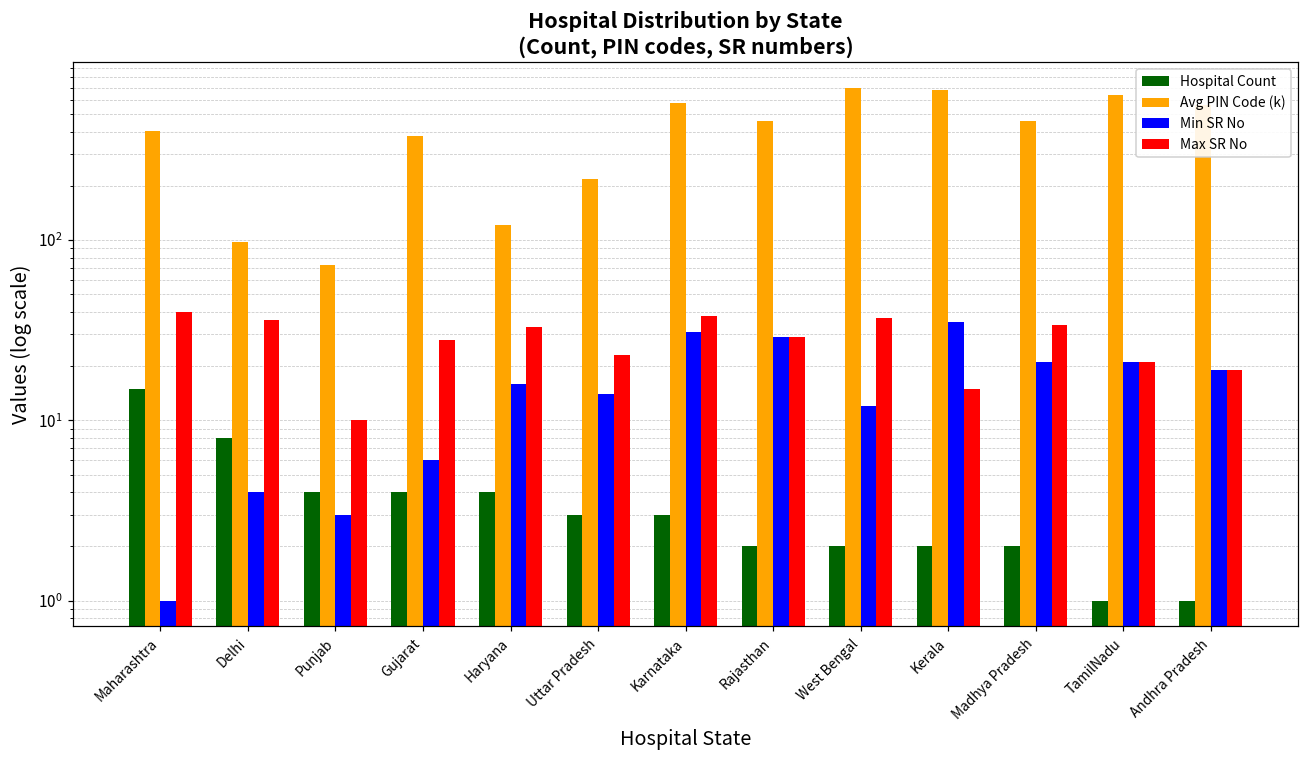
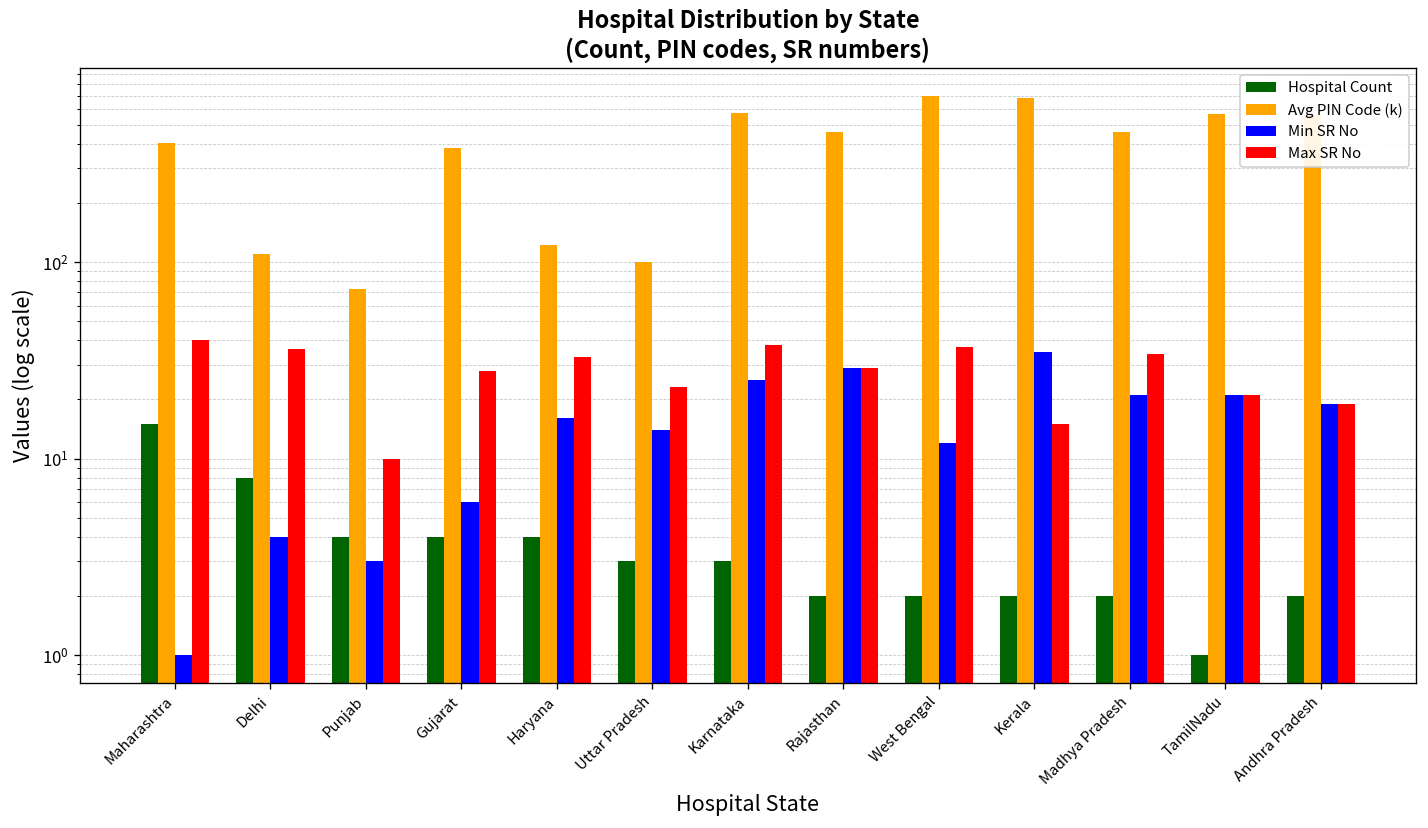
Avg PIN Code (k), Delhi: 100 -> 110
Avg PIN Code (k), Uttar Pradesh: 220 -> 100
Min SR No, Karnataka: 31 -> 25
Avg PIN Code (k), TamilNadu: 640 -> 570
Hospital Count, Andhra Pradesh: 1 -> 2
